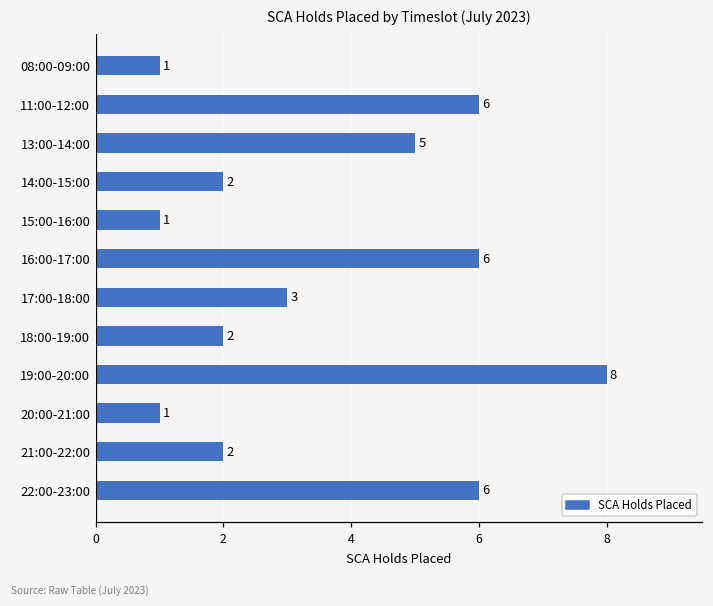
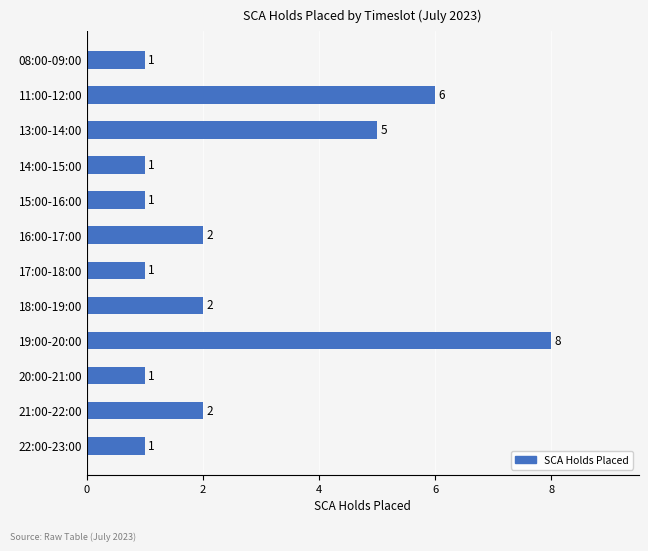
14:00-15:00: 2 -> 1
16:00-17:00: 6 -> 2
17:00-18:00: 3 -> 1
22:00-23:00: 6 -> 1
